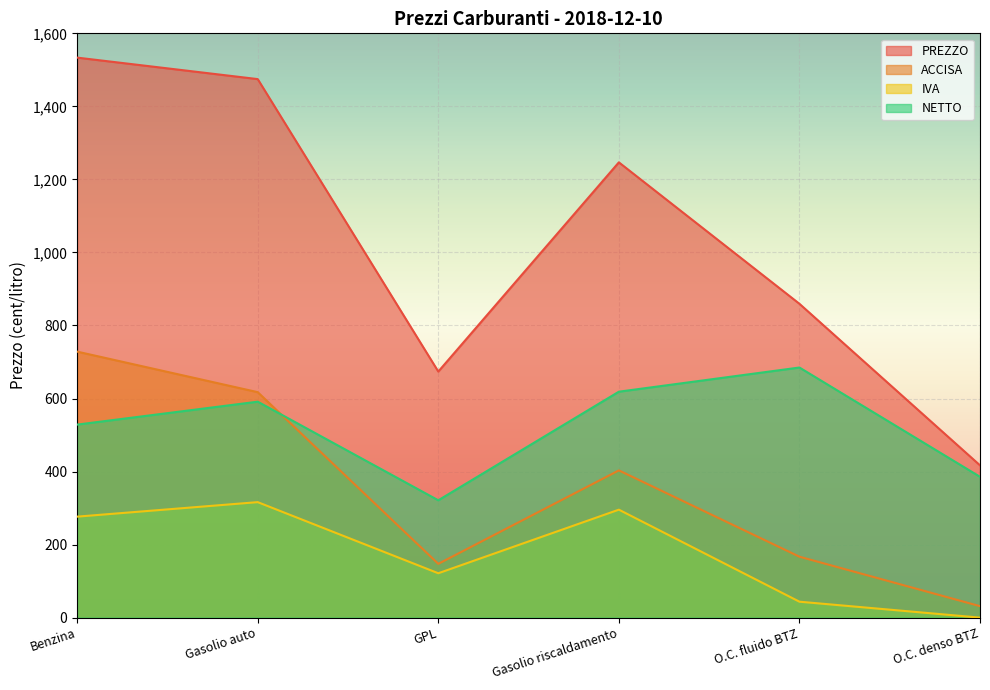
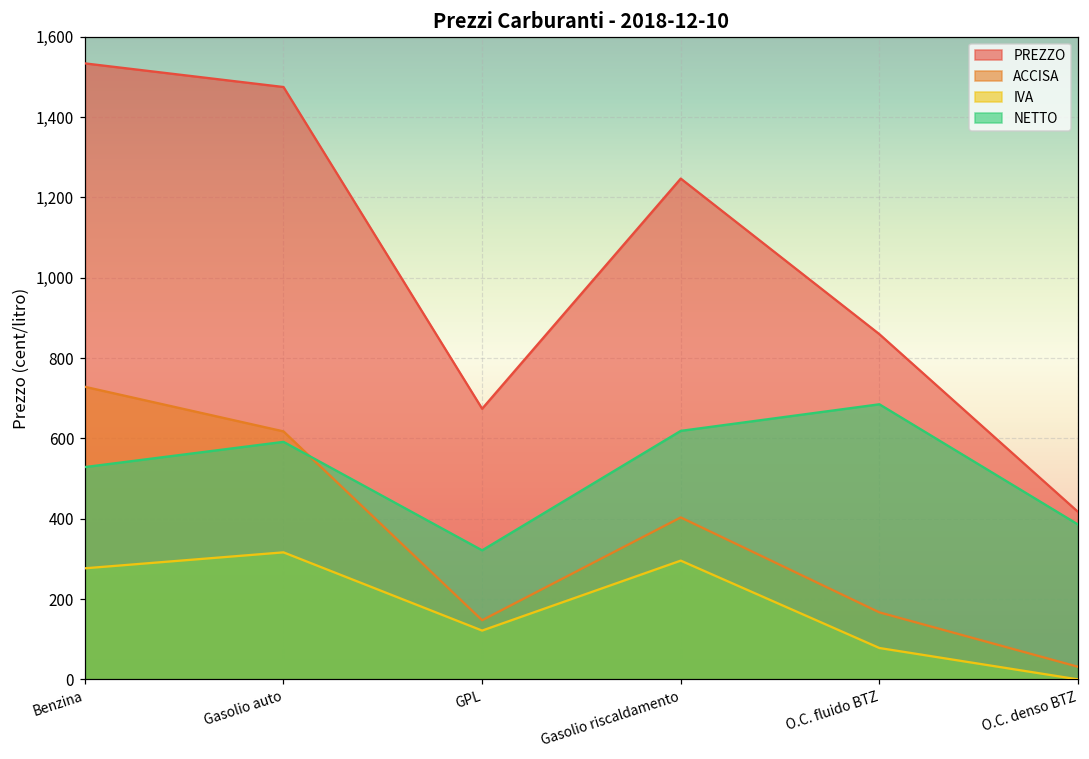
IVA, O.C. fluido BTZ: 40 -> 80
